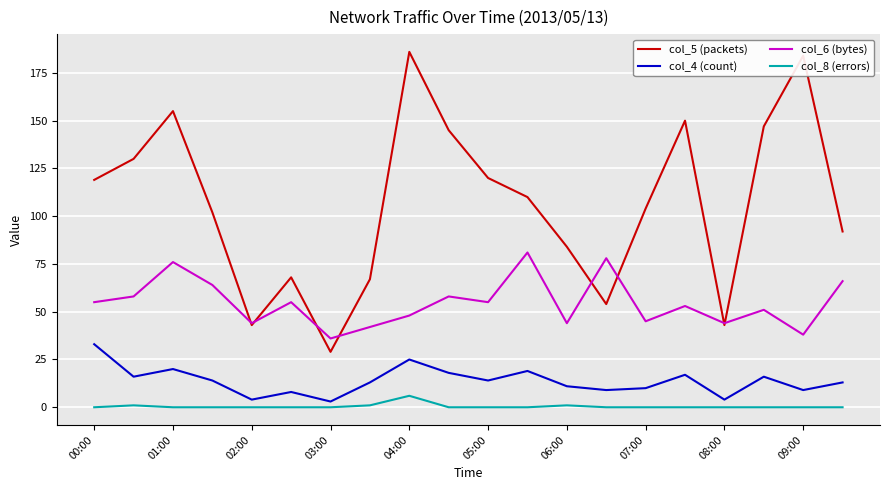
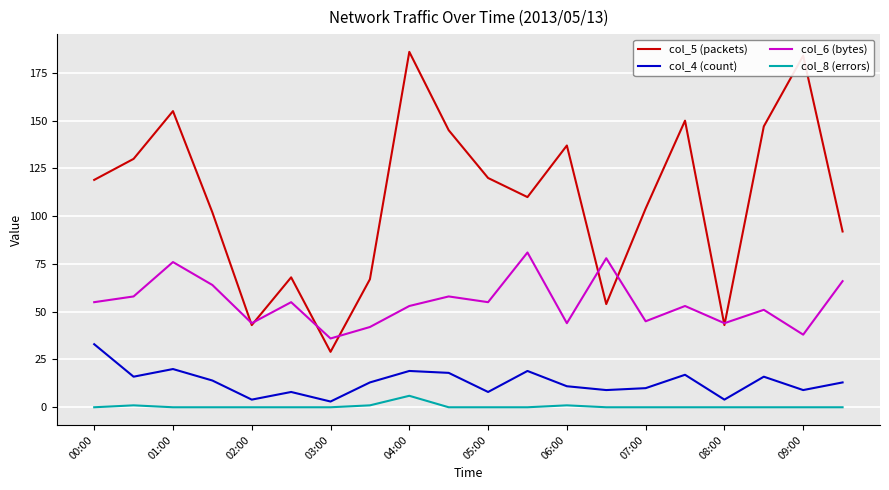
col_4 (count), 04:00: 25 -> 19
col_6 (bytes), 04:00: 48 -> 53
col_4 (count), 05:00: 14 -> 8
col_5 (packets), 06:00: 84 -> 137
